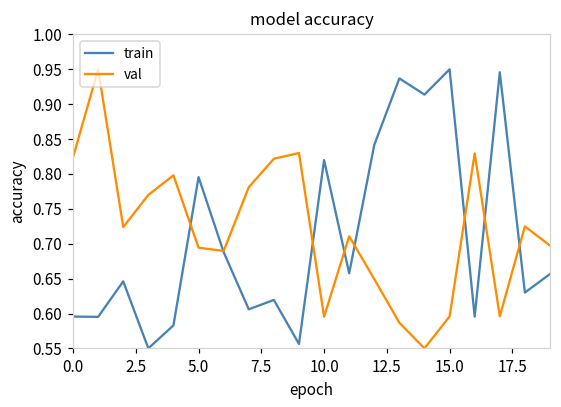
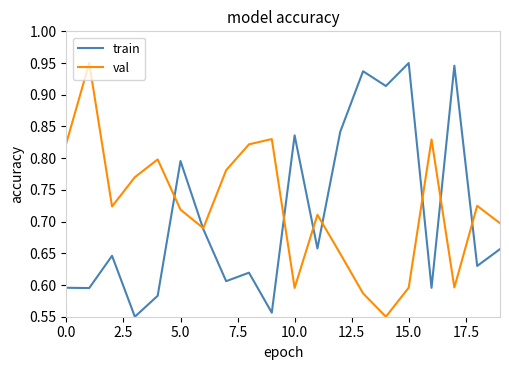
val, 5.0: 0.69 -> 0.72
train, 10.0: 0.82 -> 0.84
